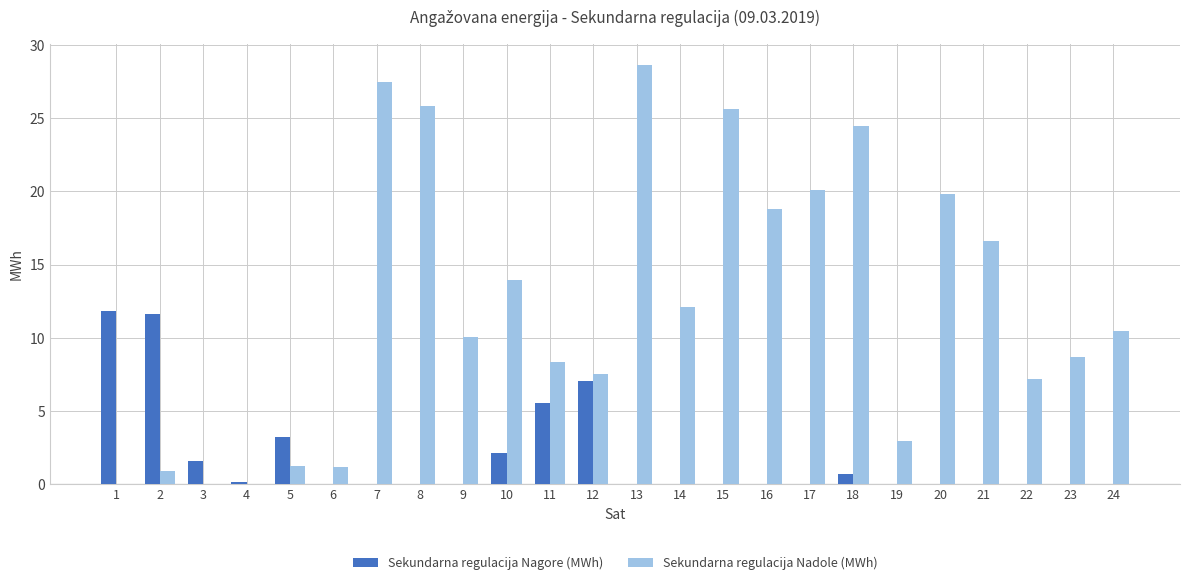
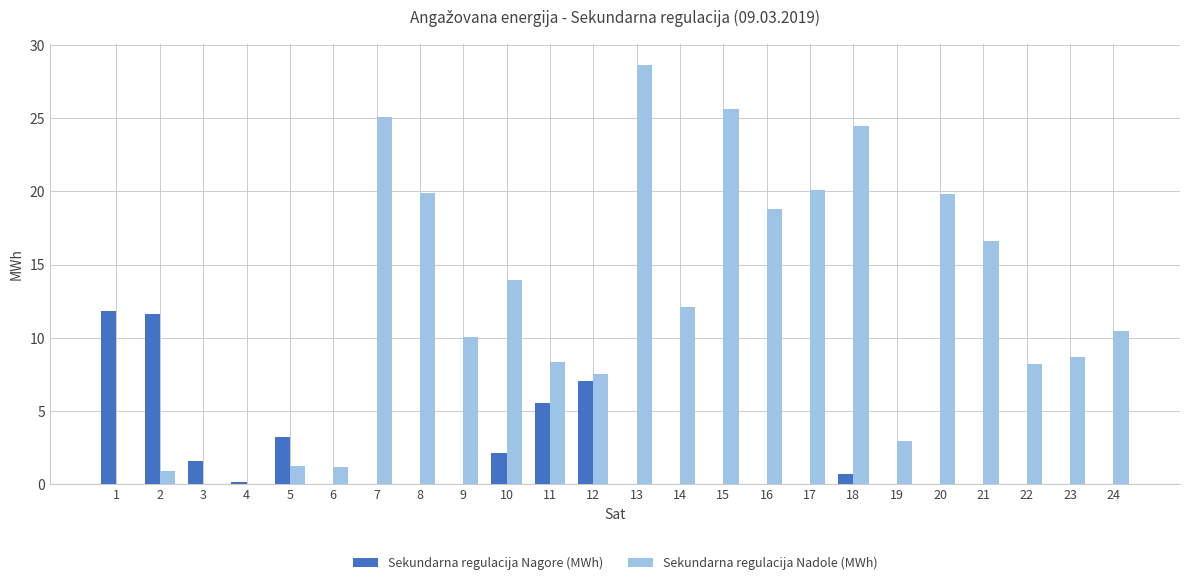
Sekundarna regulacija Nadole (MWh), 7: 27.5 -> 25.1
Sekundarna regulacija Nadole (MWh), 8: 25.9 -> 19.9
Sekundarna regulacija Nadole (MWh), 22: 7.2 -> 8.2
